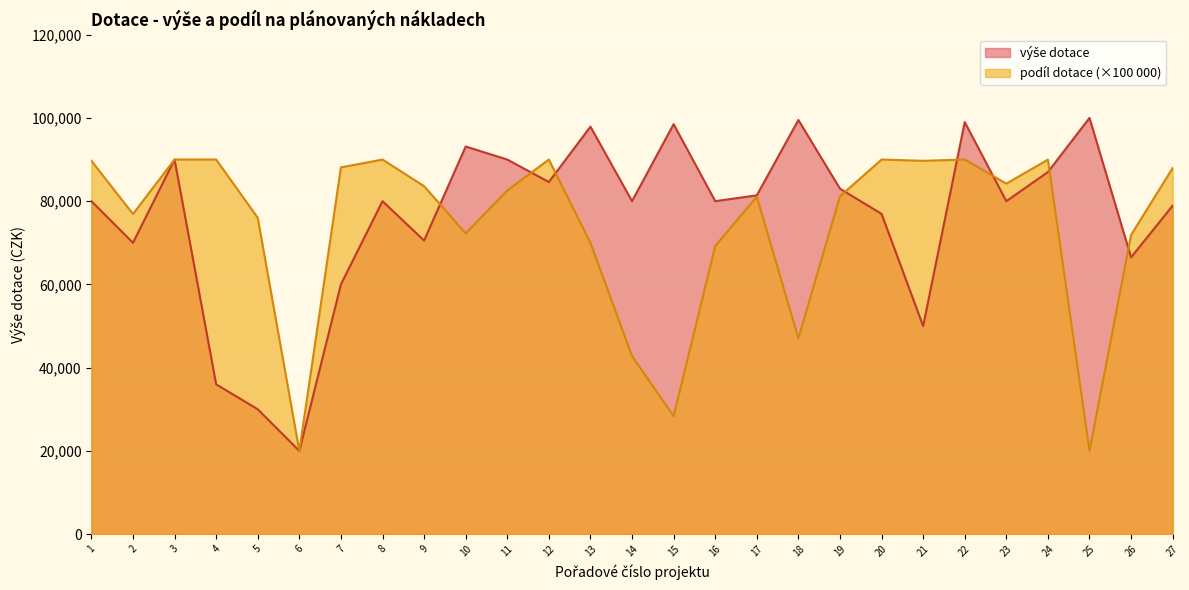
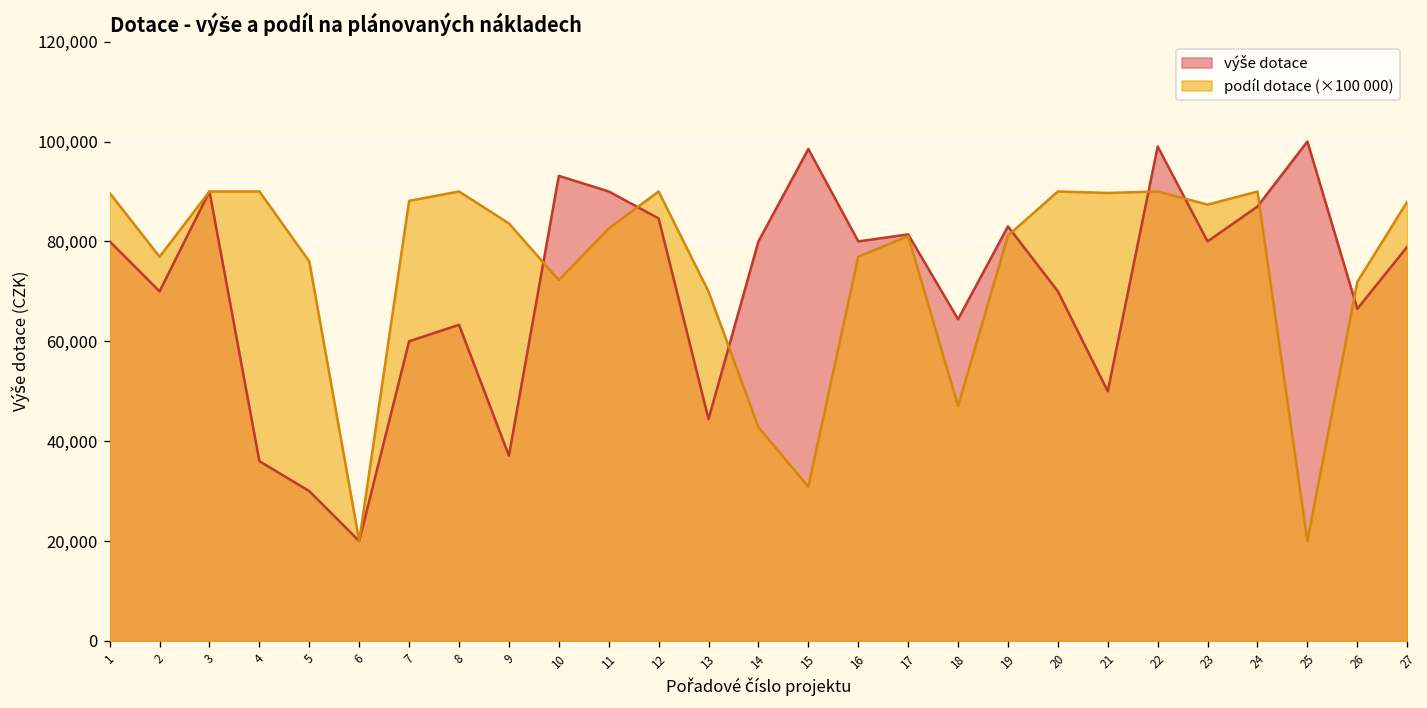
výše dotace, 8: 80,000 -> 63,000
výše dotace, 9: 71,000 -> 37,000
výše dotace, 13: 98,000 -> 44,000
podíl dotace (×100 000), 15: 28,000 -> 31,000
podíl dotace (×100 000), 16: 69,000 -> 77,000
výše dotace, 18: 100,000 -> 64,000
výše dotace, 20: 77,000 -> 70,000
podíl dotace (×100 000), 23: 84,000 -> 87,000
